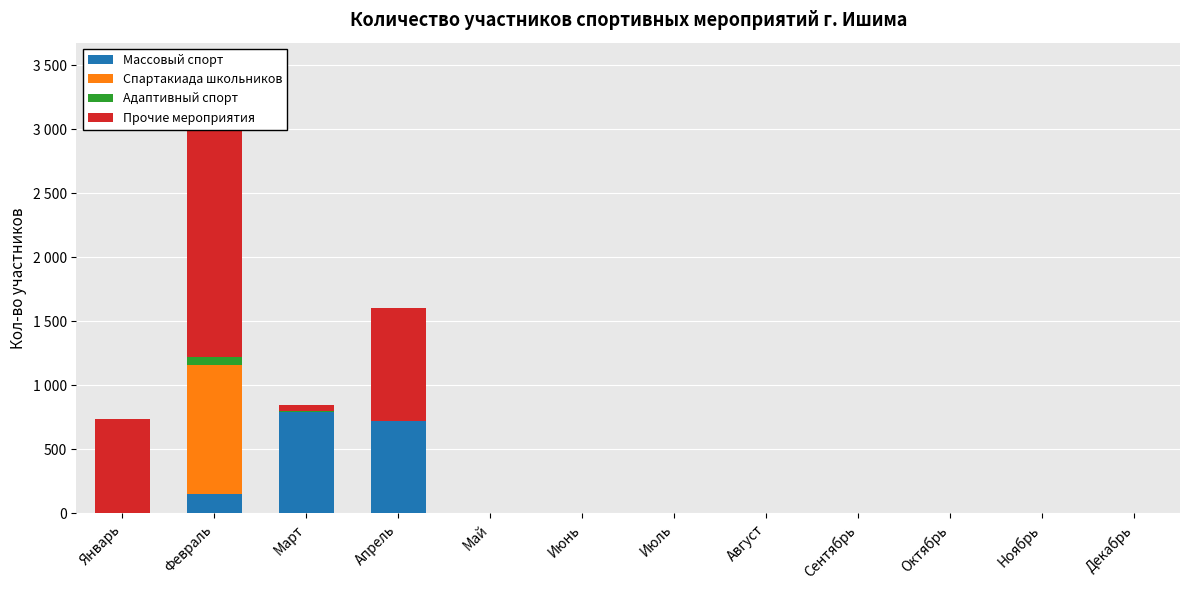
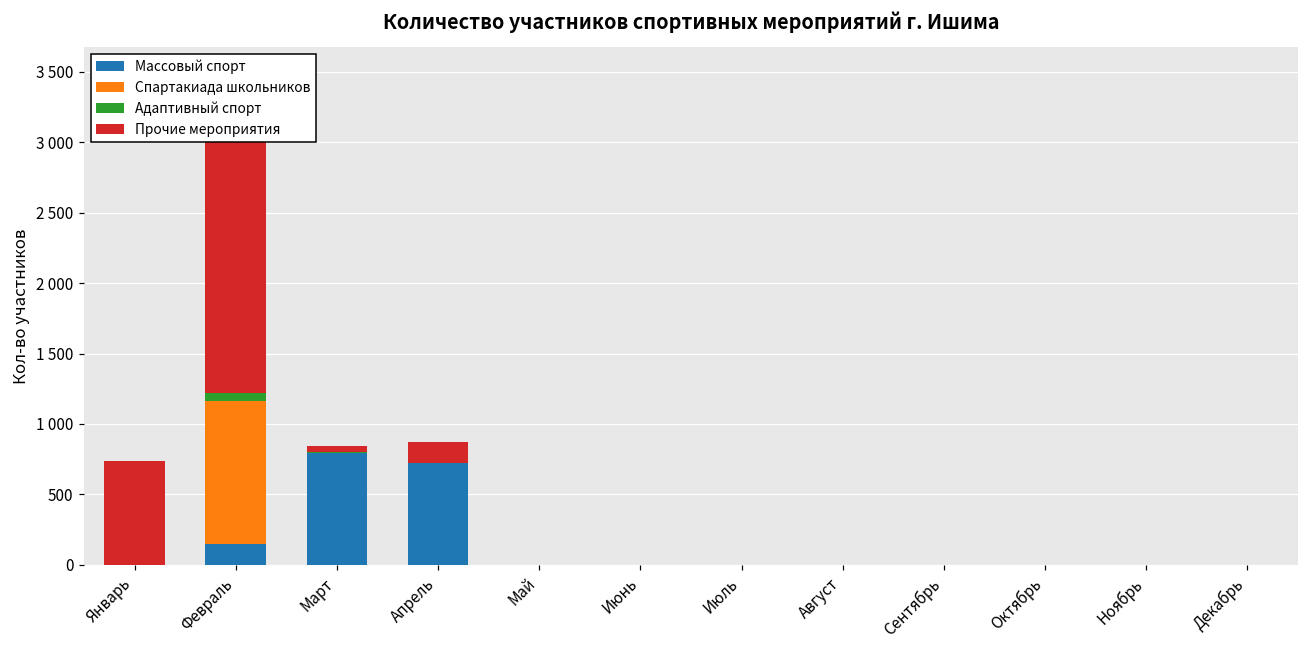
Прочие мероприятия, Апрель: 880 -> 150
